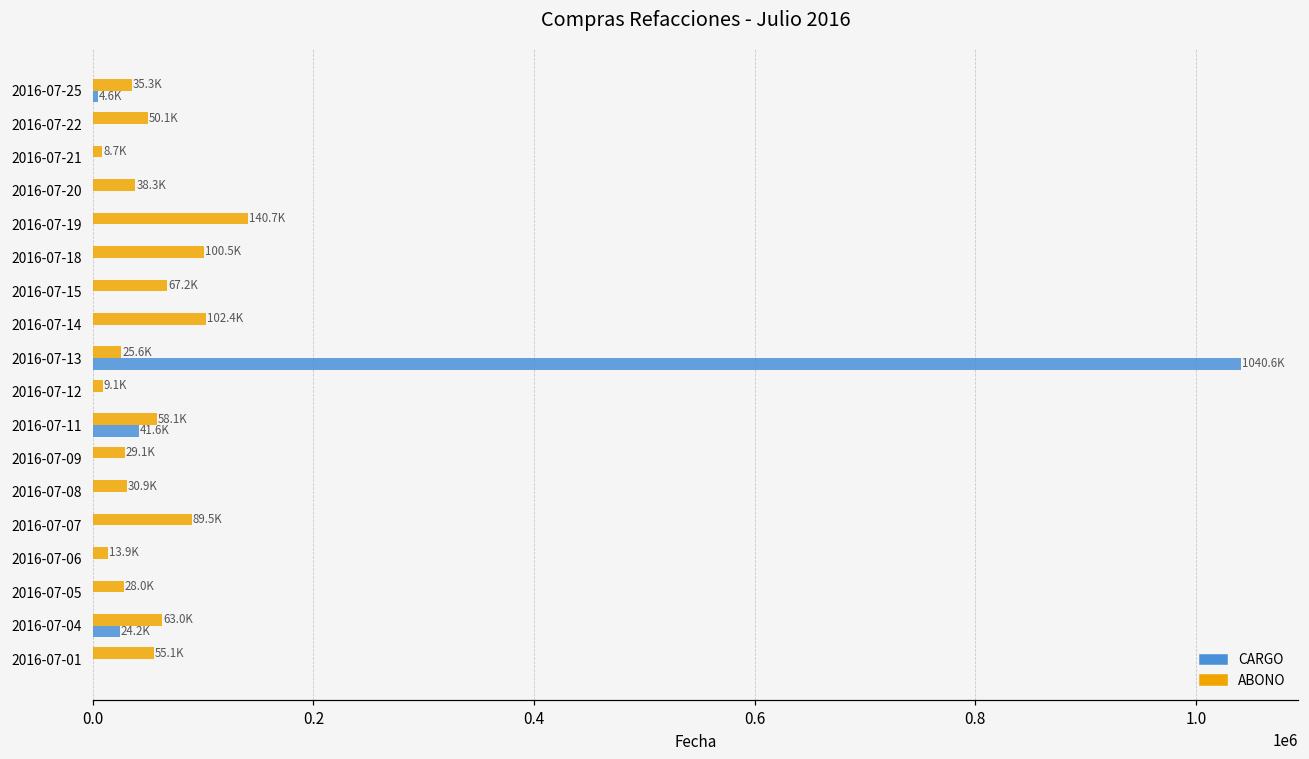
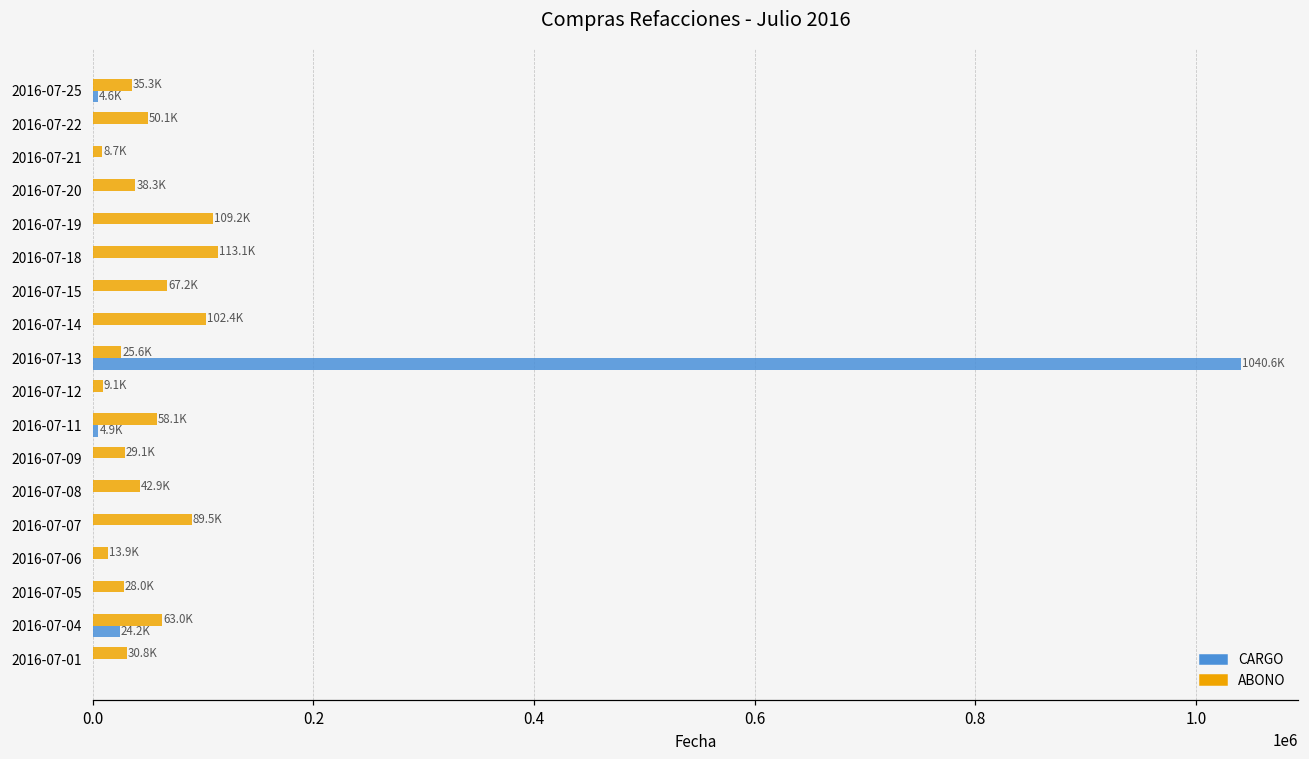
ABONO, 2016-07-19: 140.7K -> 109.2K
ABONO, 2016-07-18: 100.5K -> 113.1K
CARGO, 2016-07-11: 41.6K -> 4.9K
ABONO, 2016-07-08: 30.9K -> 42.9K
ABONO, 2016-07-01: 55.1K -> 30.8K
